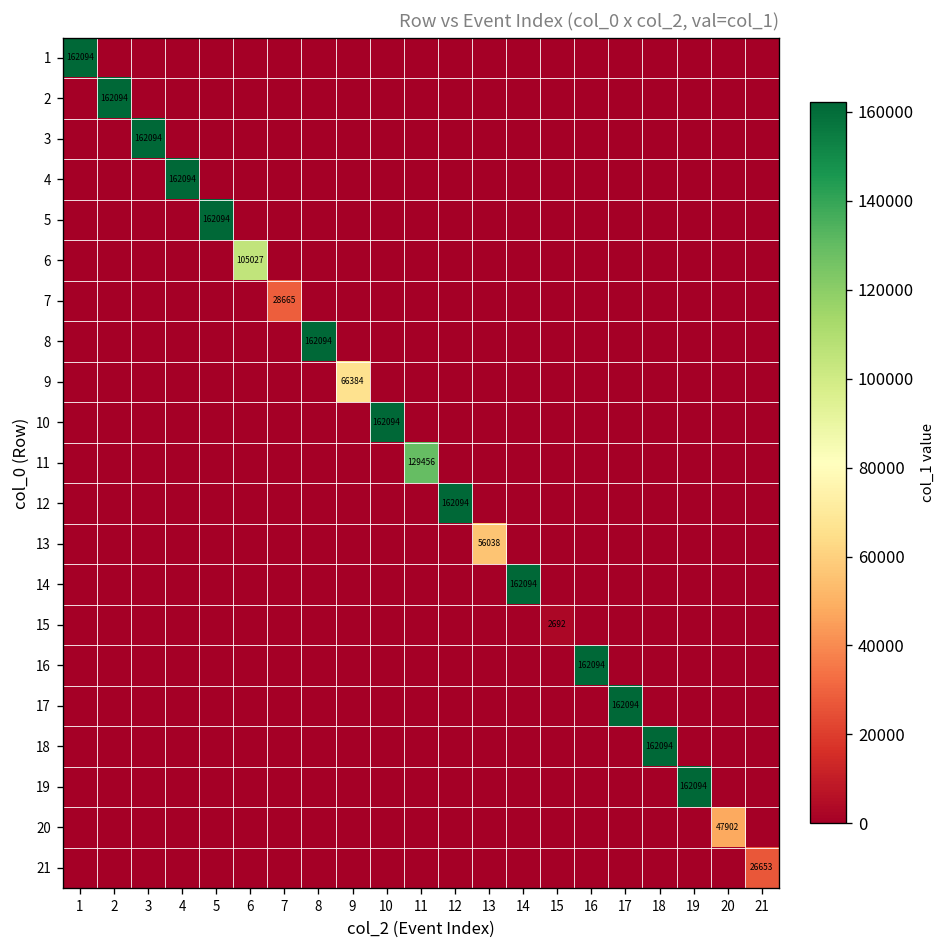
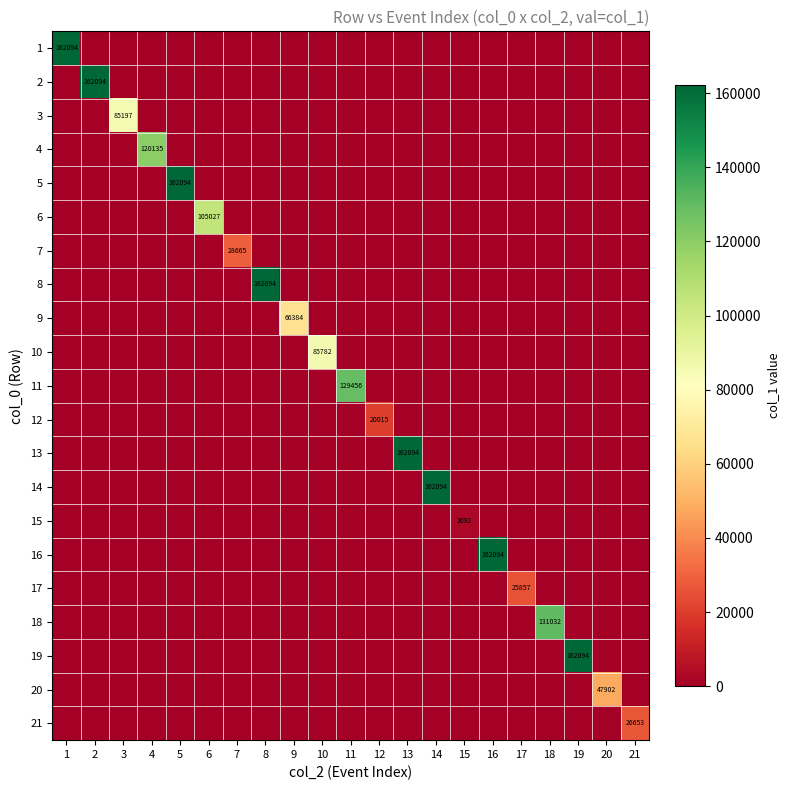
3, 3: 162094 -> 85197
4, 4: 162094 -> 120135
10, 10: 162094 -> 85782
12, 12: 162094 -> 20015
13, 13: 56038 -> 162094
17, 17: 162094 -> 25857
18, 18: 162094 -> 131032
